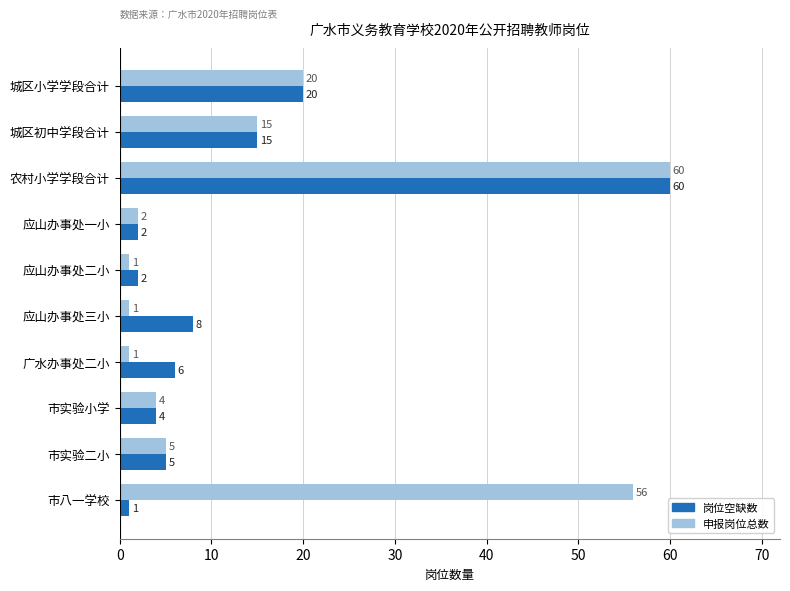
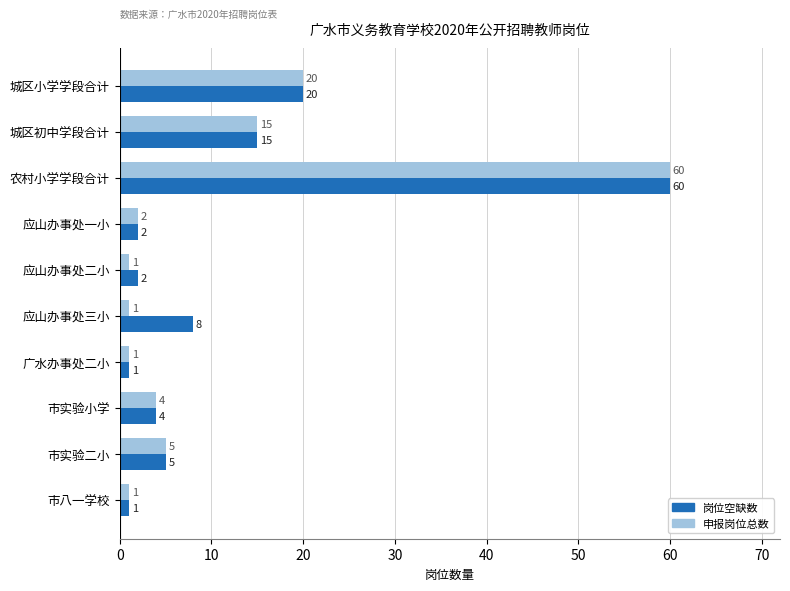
岗位空缺数, 广水办事处二小: 6 -> 1
申报岗位总数, 市八一学校: 56 -> 1
